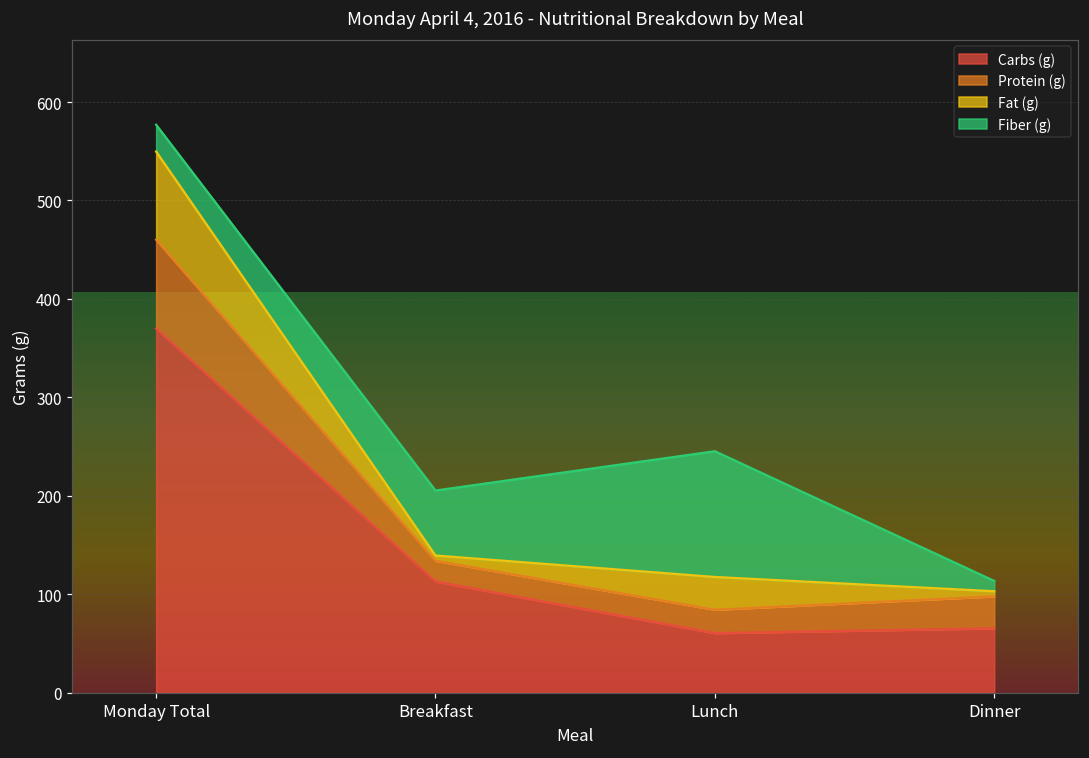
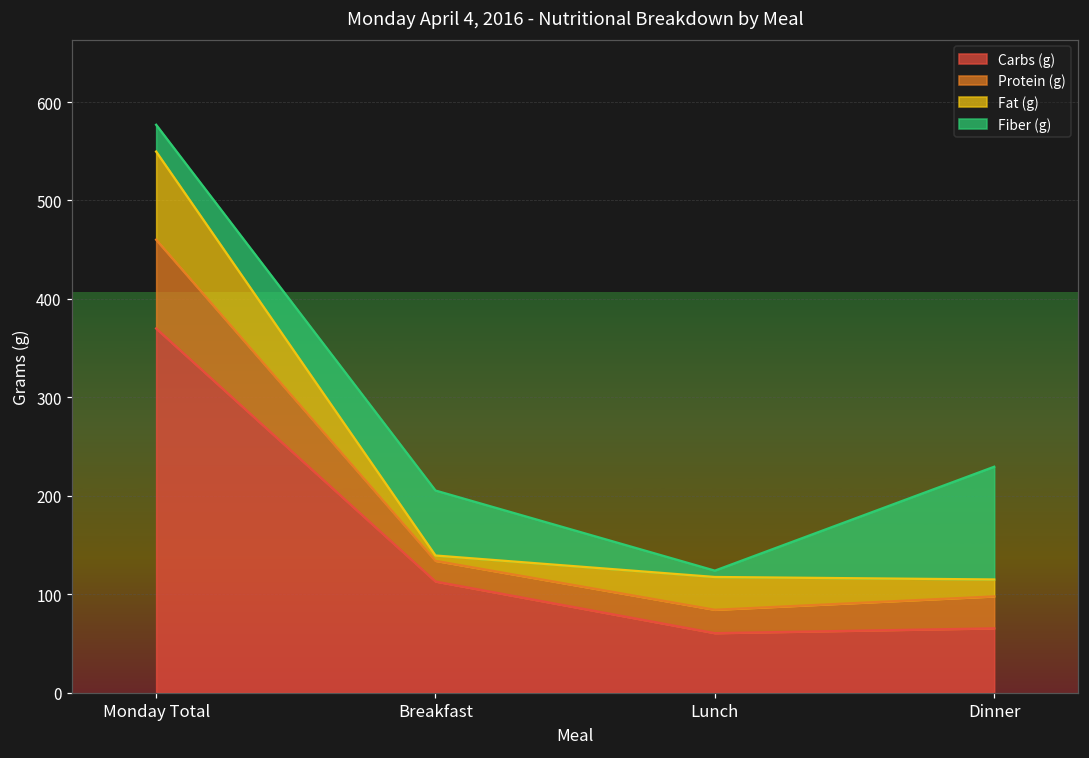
Fiber (g), Lunch: 130 -> 10
Fat (g), Dinner: 10 -> 20
Fiber (g), Dinner: 10 -> 110
